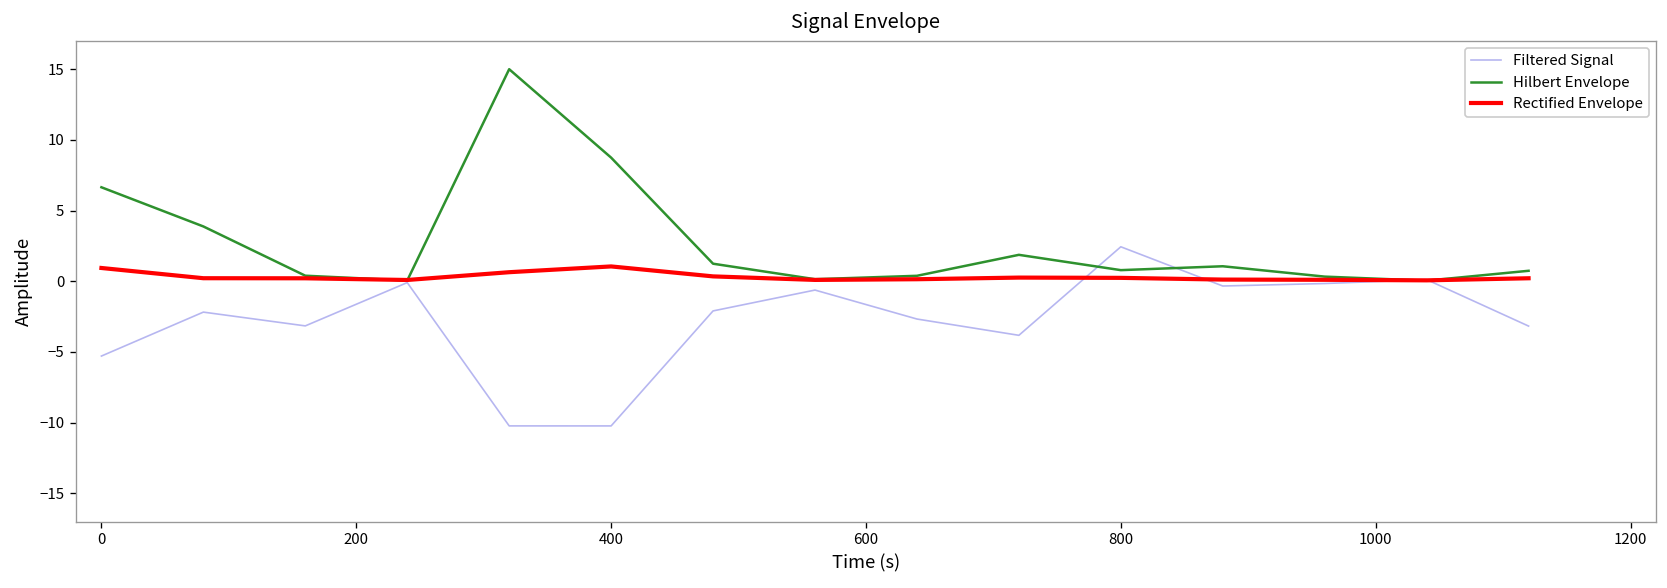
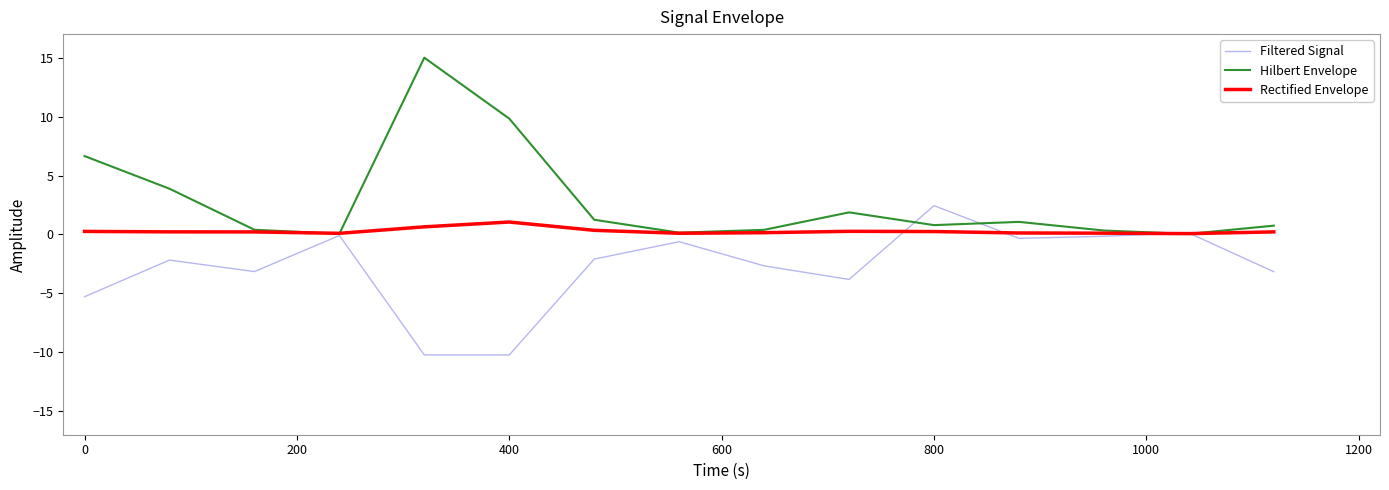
Rectified Envelope, 0: 0.9 -> 0.3
Hilbert Envelope, 400: 8.7 -> 9.8
